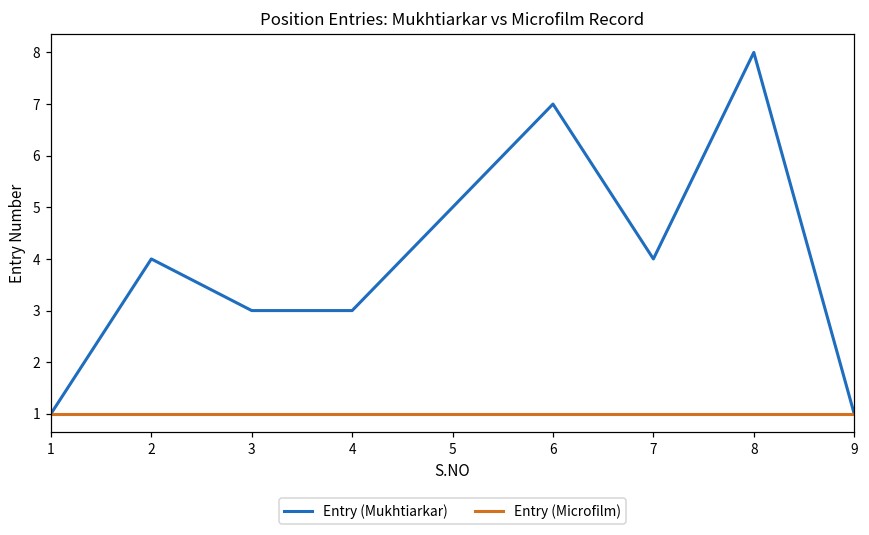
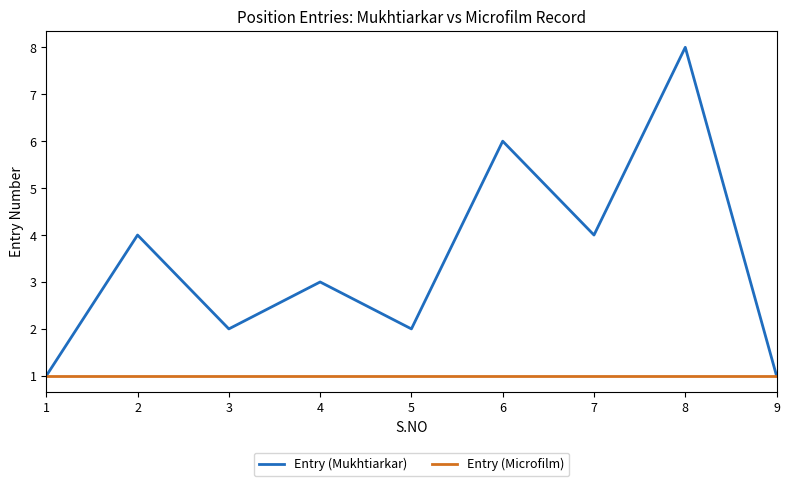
Entry (Mukhtiarkar), 3: 3 -> 2
Entry (Mukhtiarkar), 5: 5 -> 2
Entry (Mukhtiarkar), 6: 7 -> 6
